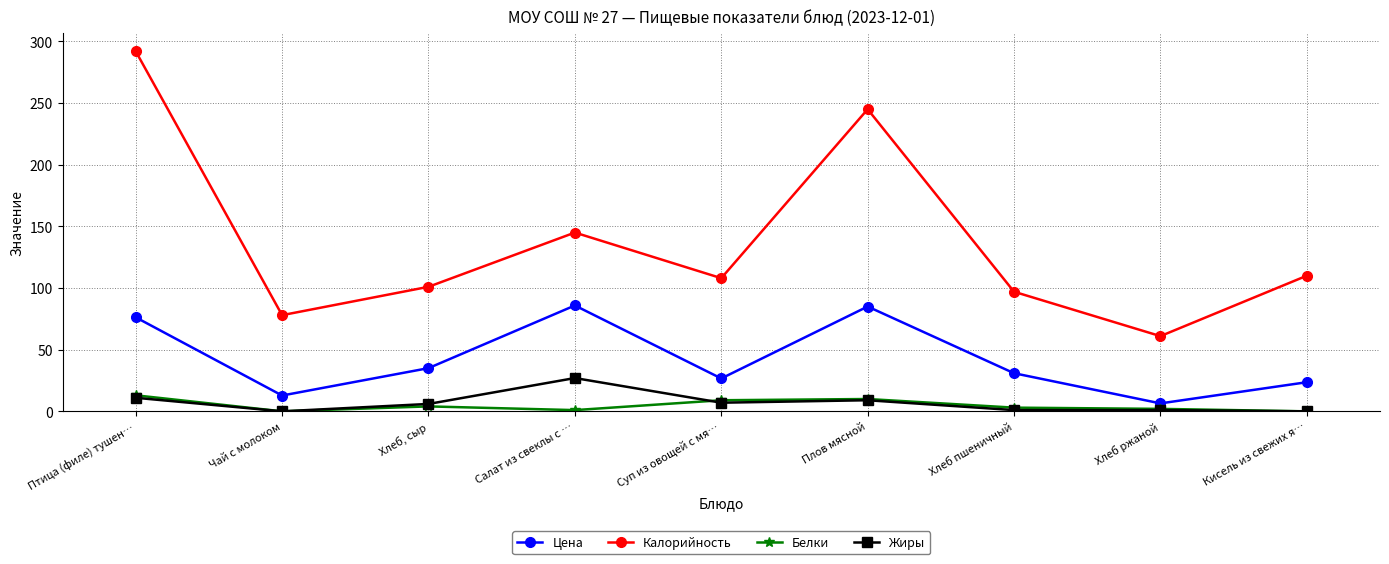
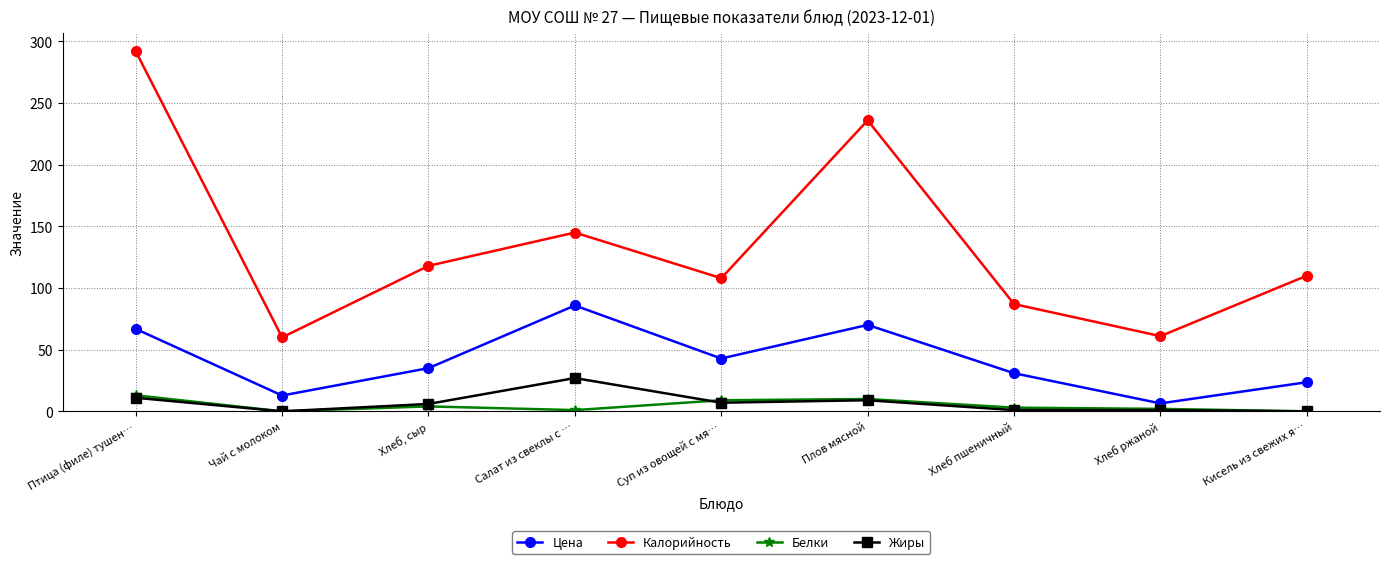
Цена, Птица (филе) тушен…: 76 -> 67
Калорийность, Чай с молоком: 78 -> 60
Калорийность, Хлеб, сыр: 101 -> 118
Цена, Суп из овощей с мя…: 27 -> 43
Цена, Плов мясной: 85 -> 70
Калорийность, Плов мясной: 245 -> 236
Калорийность, Хлеб пшеничный: 97 -> 87
